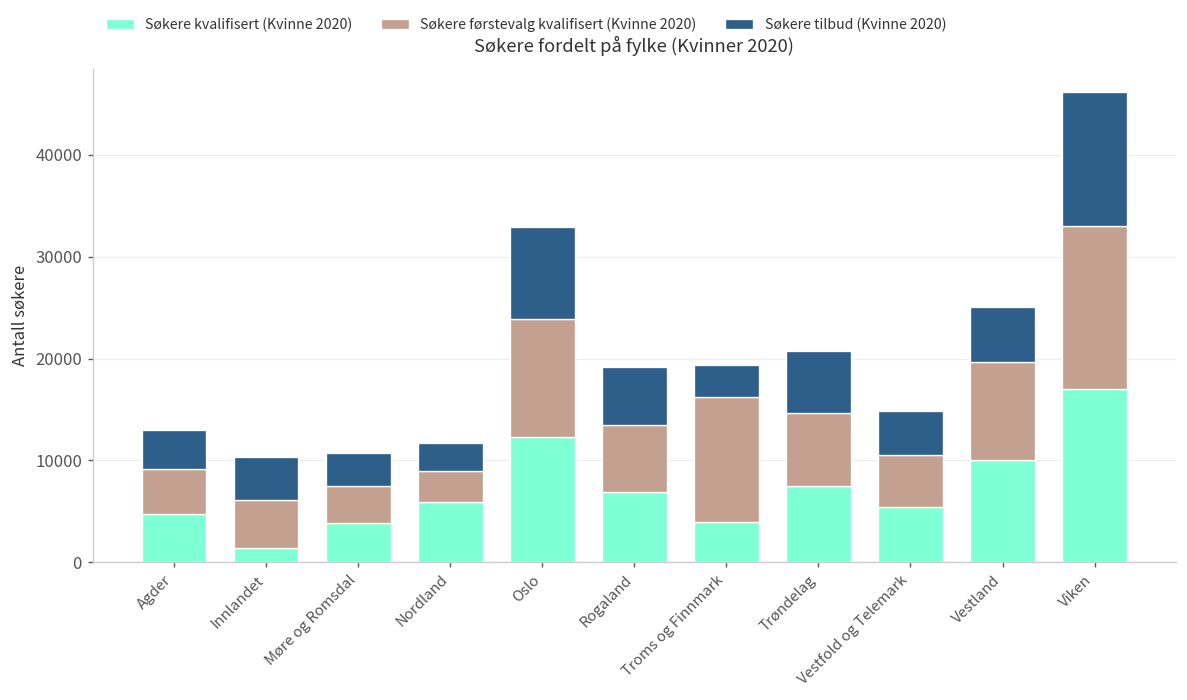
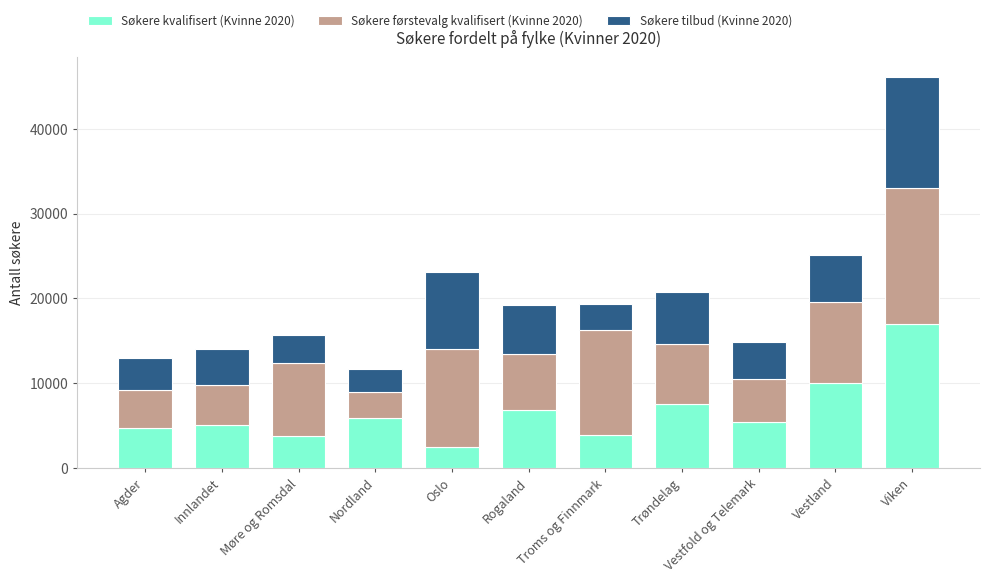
Søkere kvalifisert (Kvinne 2020), Innlandet: 1000 -> 5000
Søkere førstevalg kvalifisert (Kvinne 2020), Møre og Romsdal: 4000 -> 9000
Søkere kvalifisert (Kvinne 2020), Oslo: 12000 -> 2000
